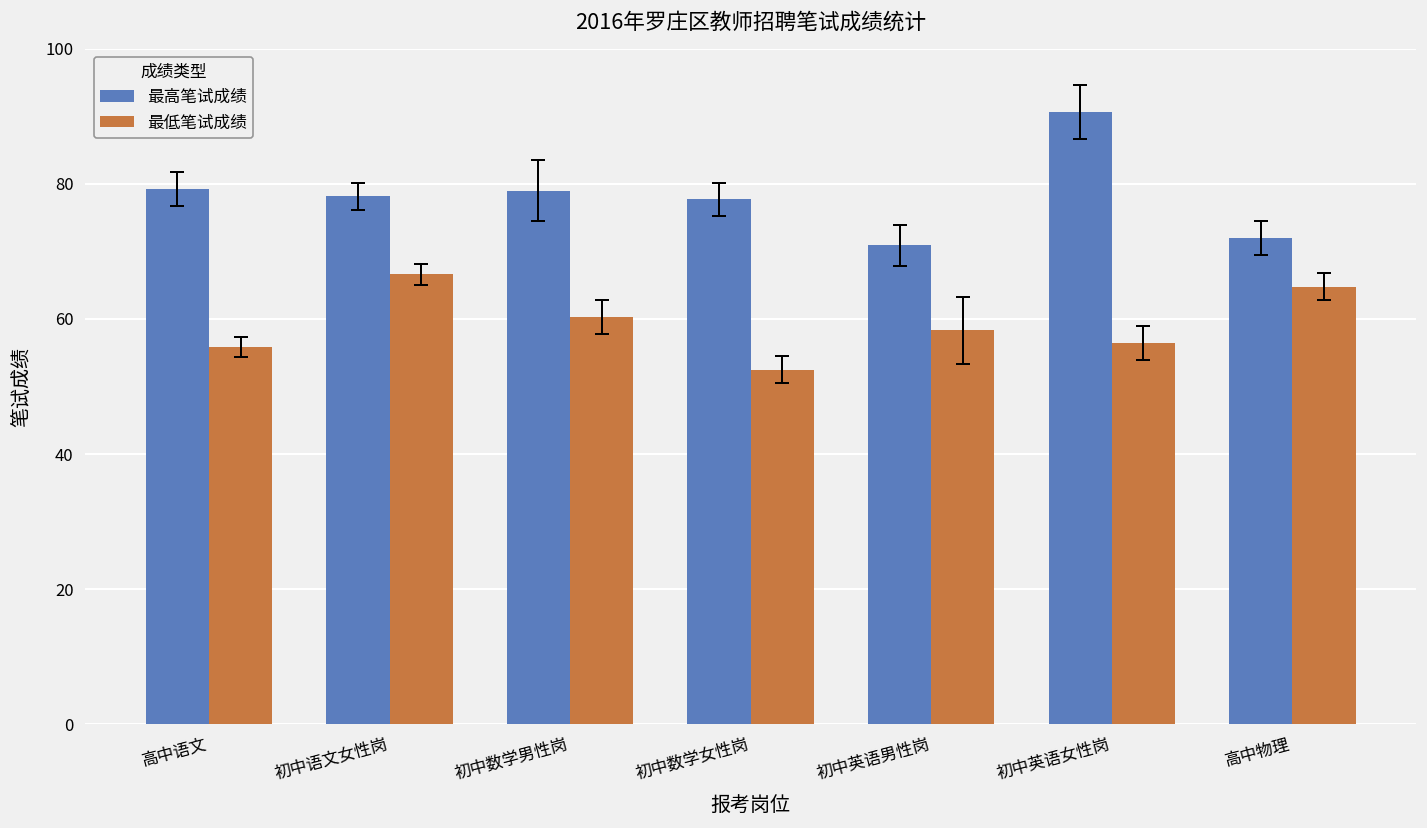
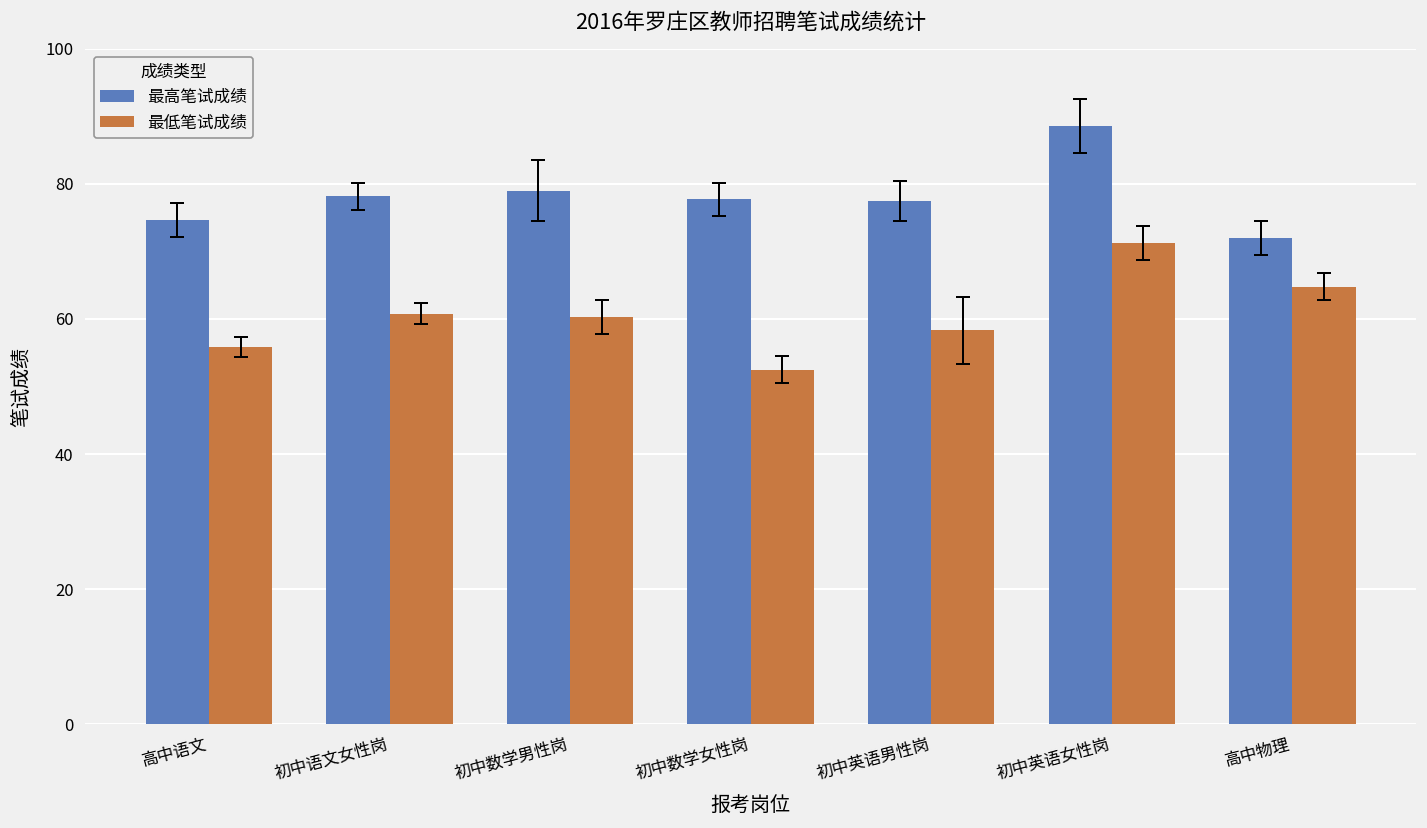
最高笔试成绩, 高中语文: 79 -> 75
最低笔试成绩, 初中语文女性岗: 67 -> 61
最高笔试成绩, 初中英语男性岗: 71 -> 78
最高笔试成绩, 初中英语女性岗: 91 -> 89
最低笔试成绩, 初中英语女性岗: 56 -> 71
